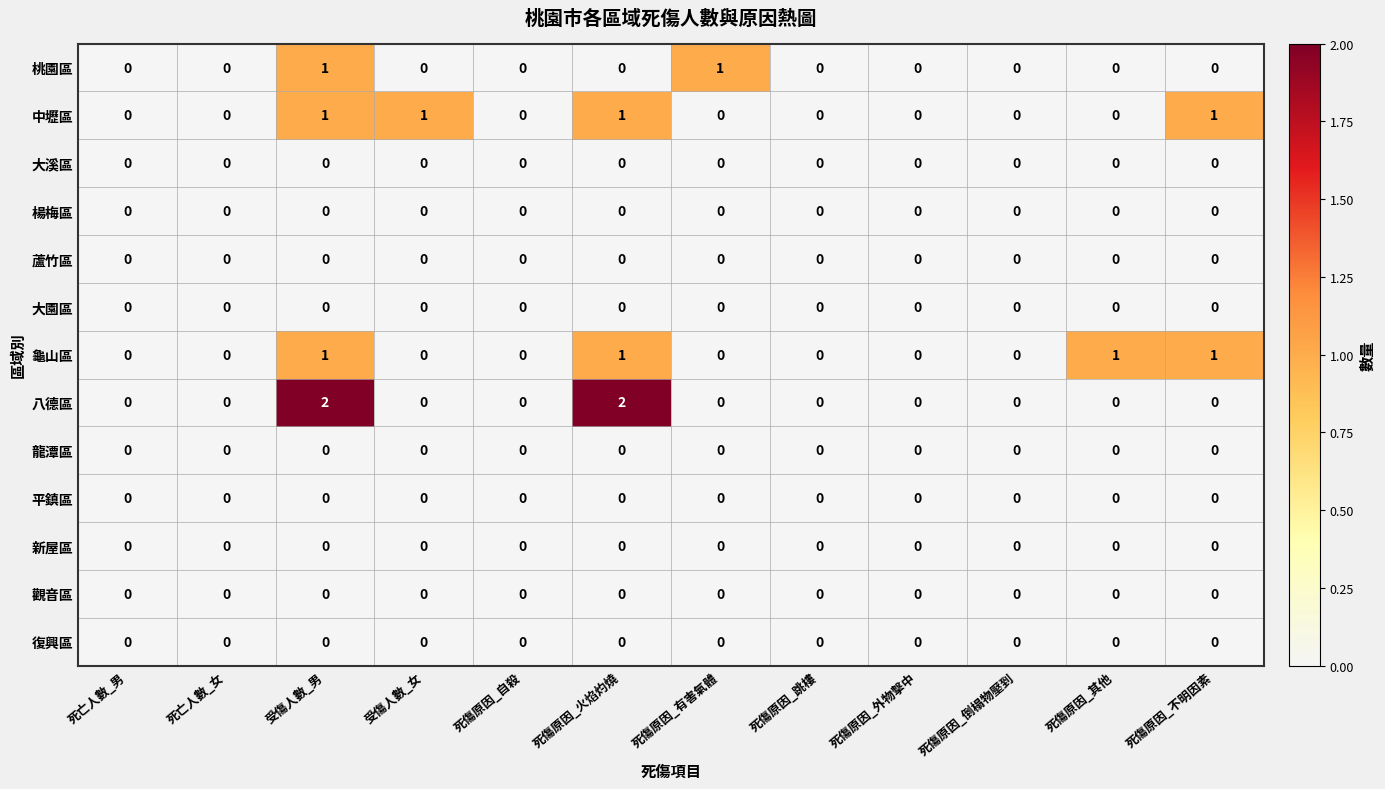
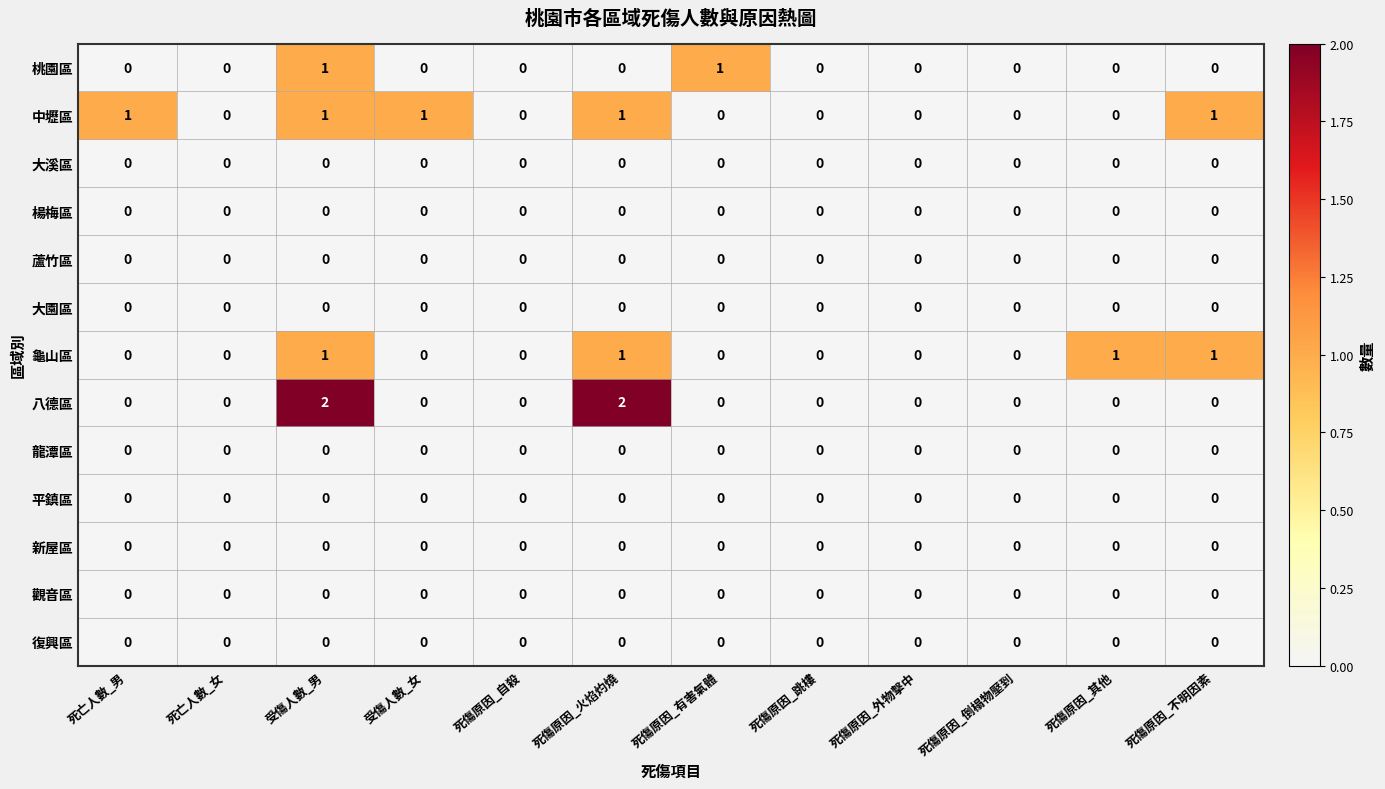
中壢區, 死亡人數_男: 0 -> 1
